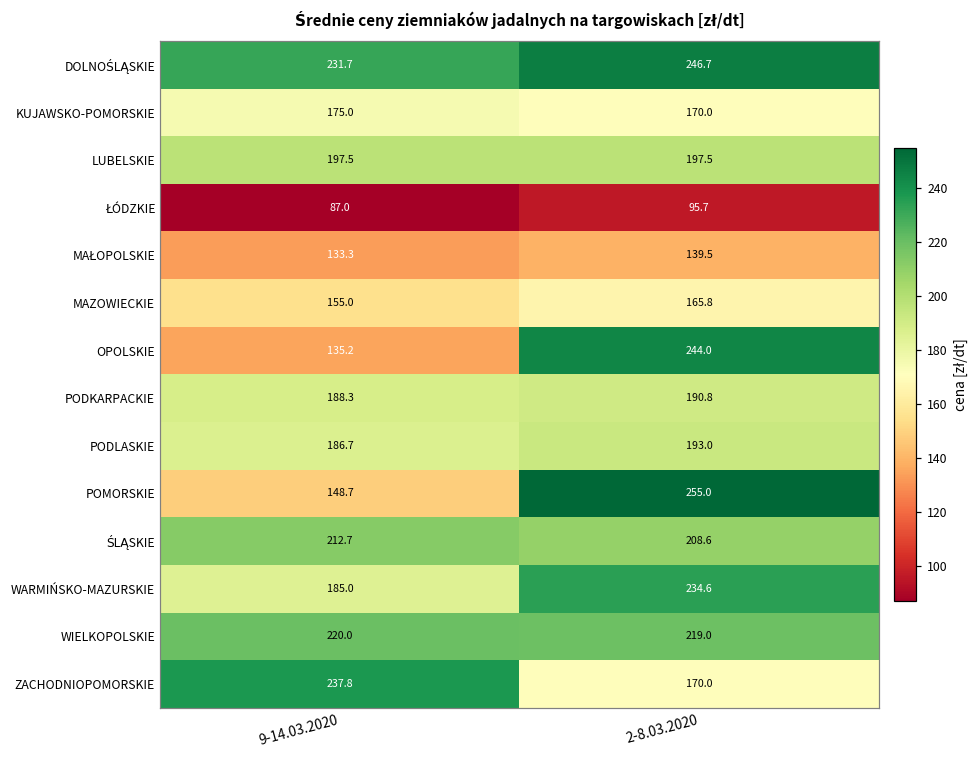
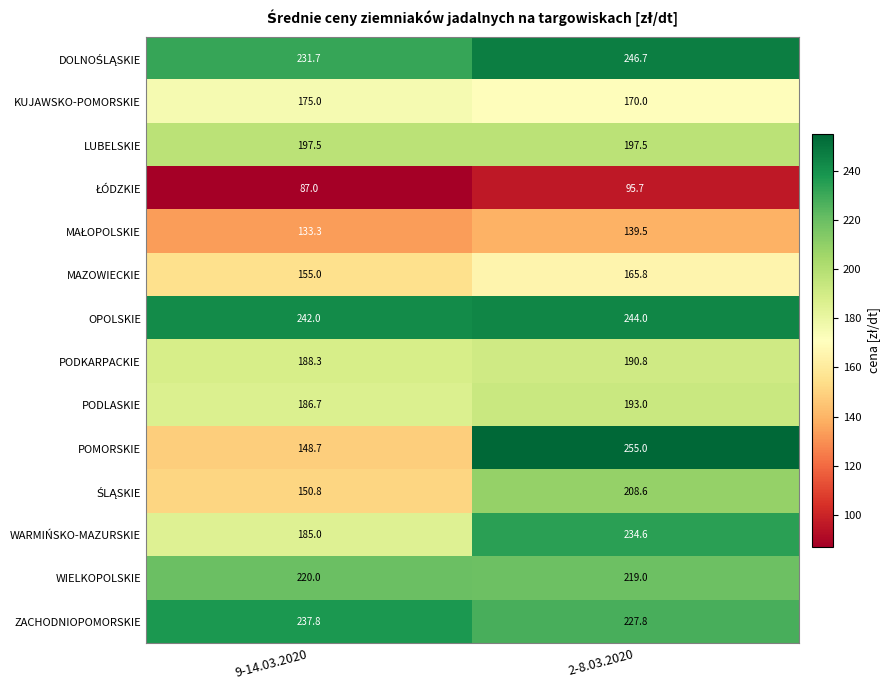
OPOLSKIE, 9-14.03.2020: 135.2 -> 242.0
ŚLĄSKIE, 9-14.03.2020: 212.7 -> 150.8
ZACHODNIOPOMORSKIE, 2-8.03.2020: 170.0 -> 227.8
